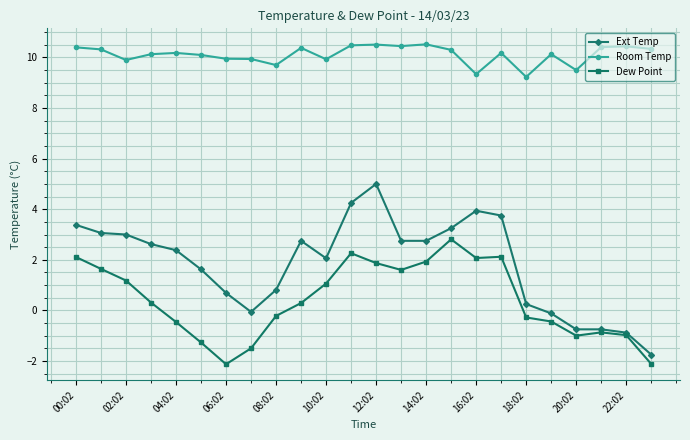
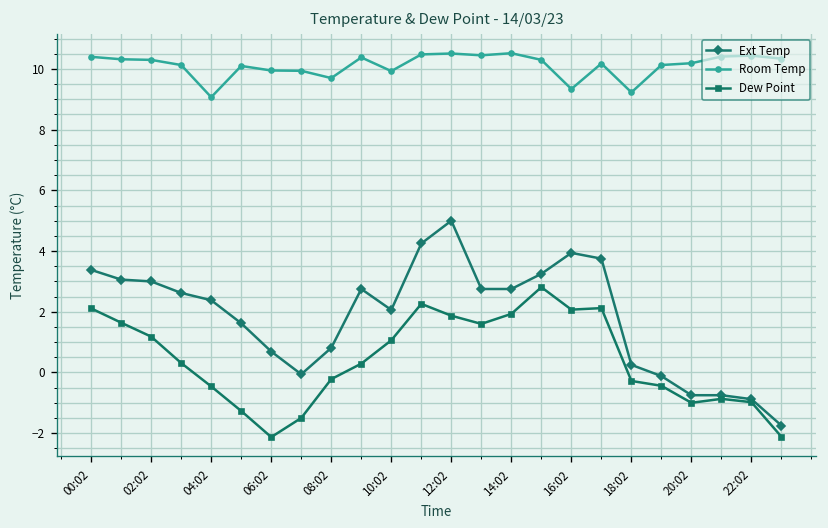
Room Temp, 02:02: 9.9 -> 10.3
Room Temp, 04:02: 10.2 -> 9.1
Room Temp, 20:02: 9.5 -> 10.2
